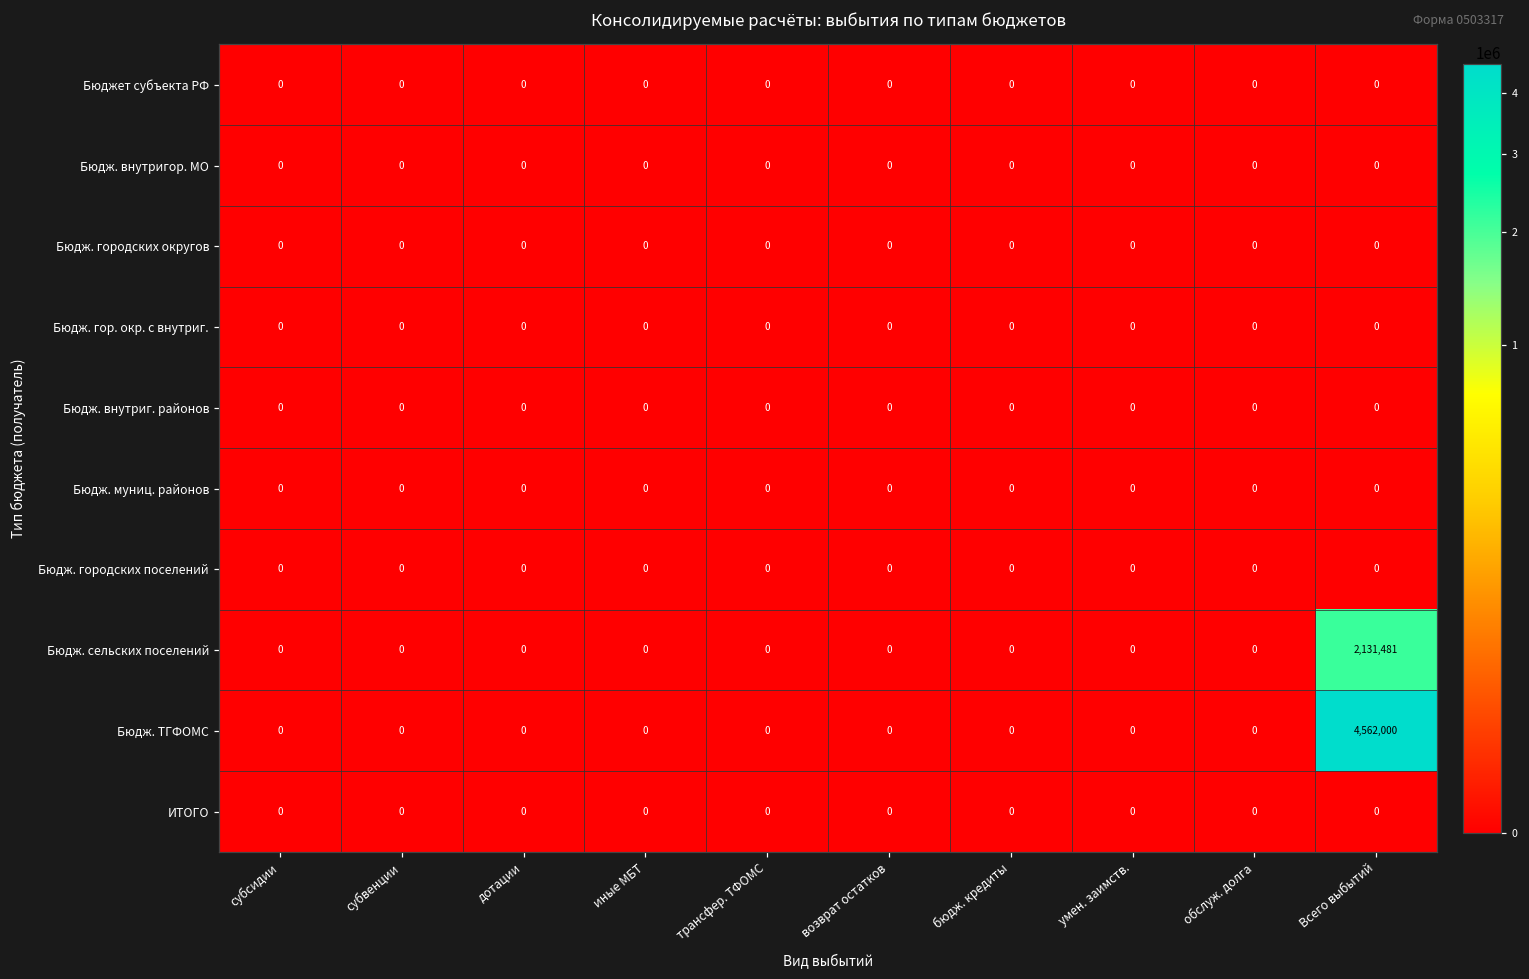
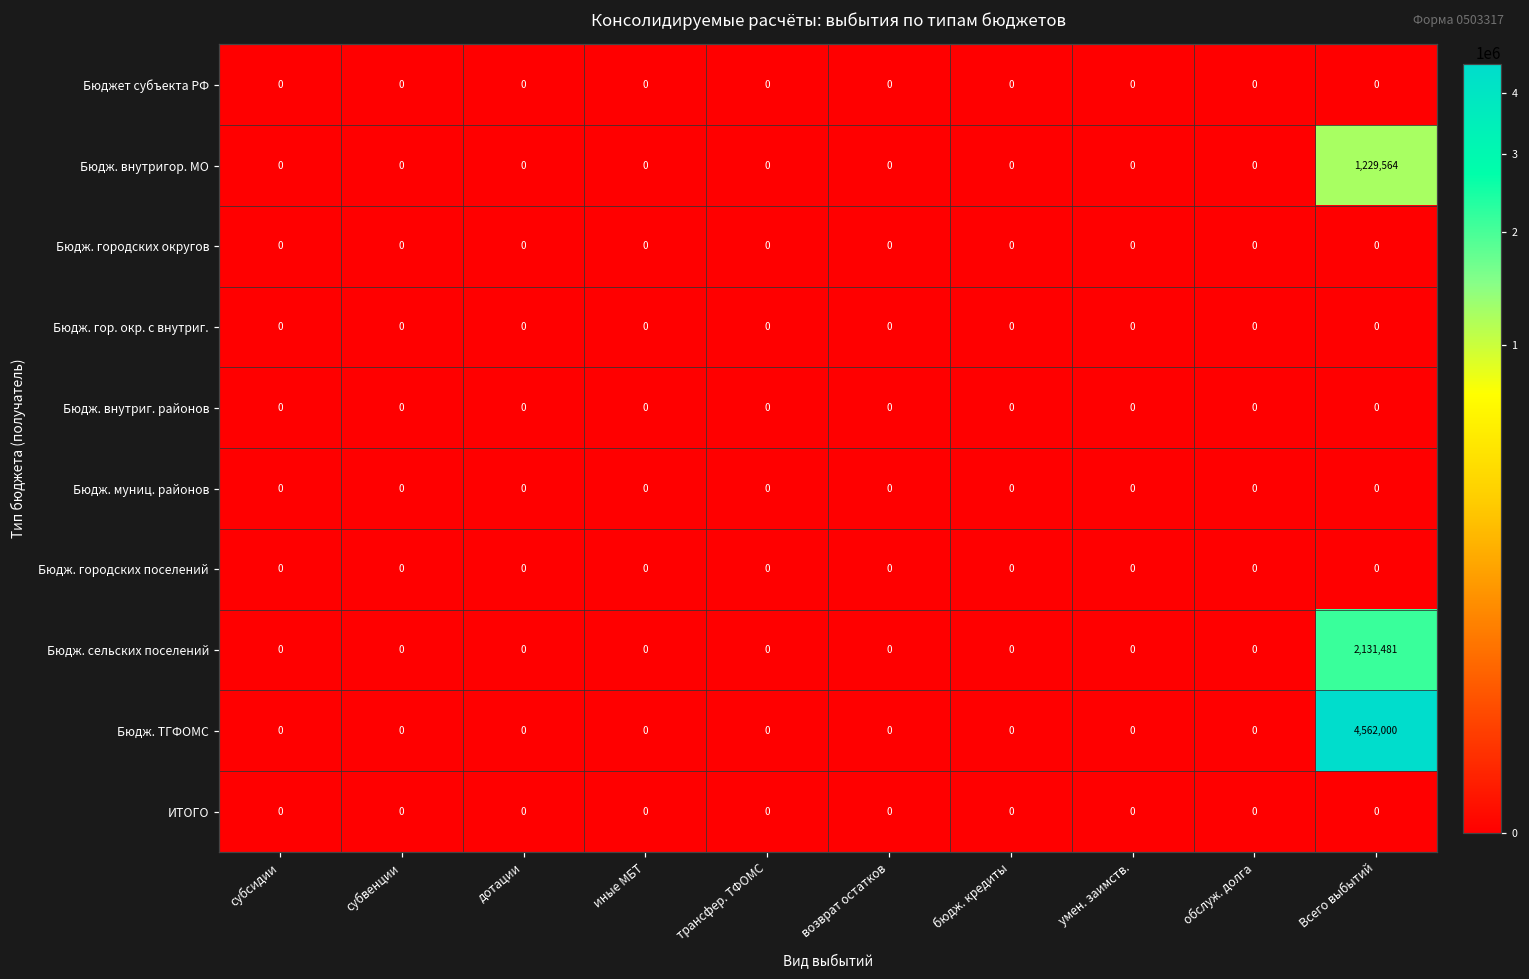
Бюдж. внутригор. МО, Всего выбытий: 0 -> 1,229,564
